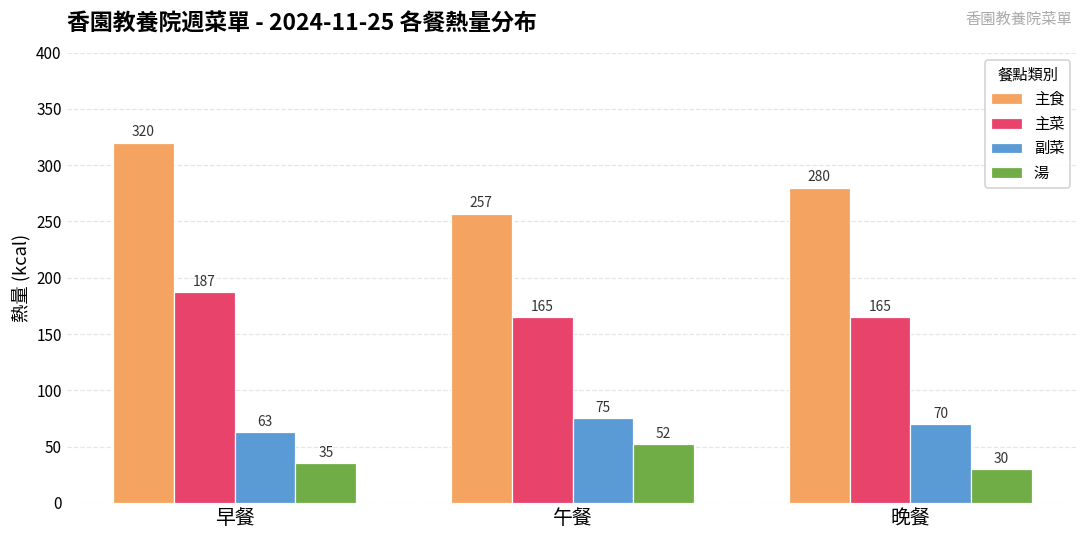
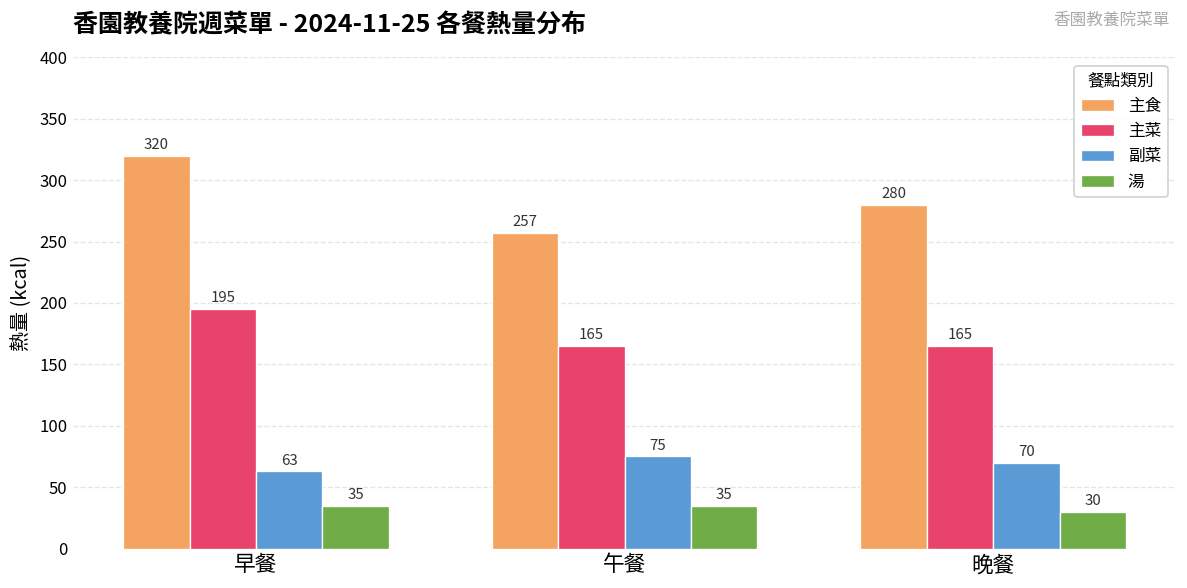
主菜, 早餐: 187 -> 195
湯, 午餐: 52 -> 35
